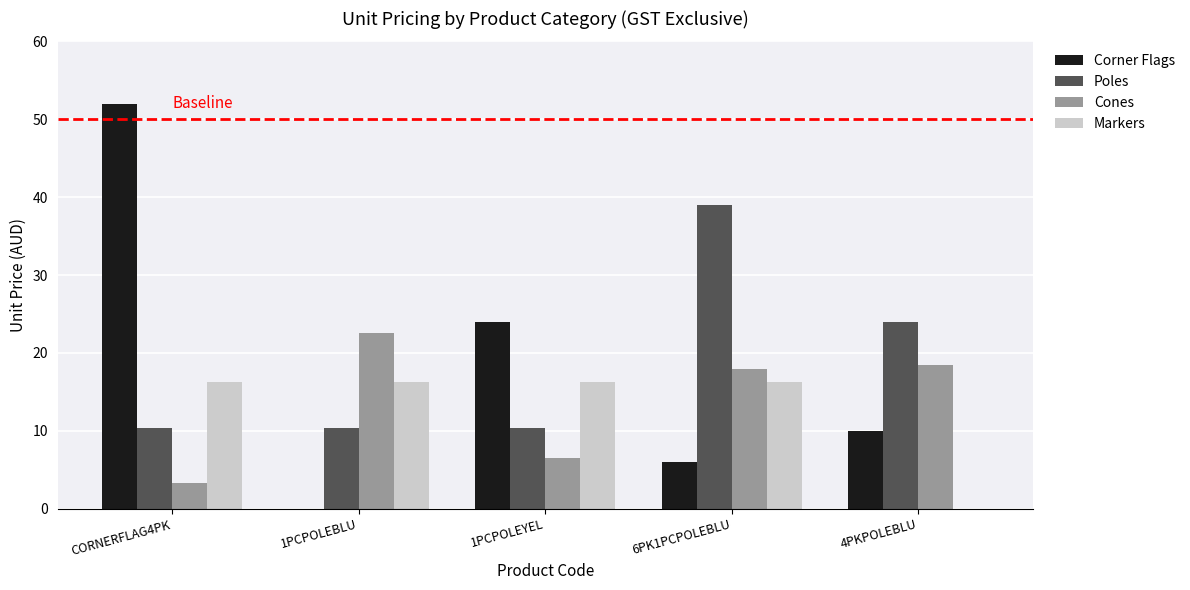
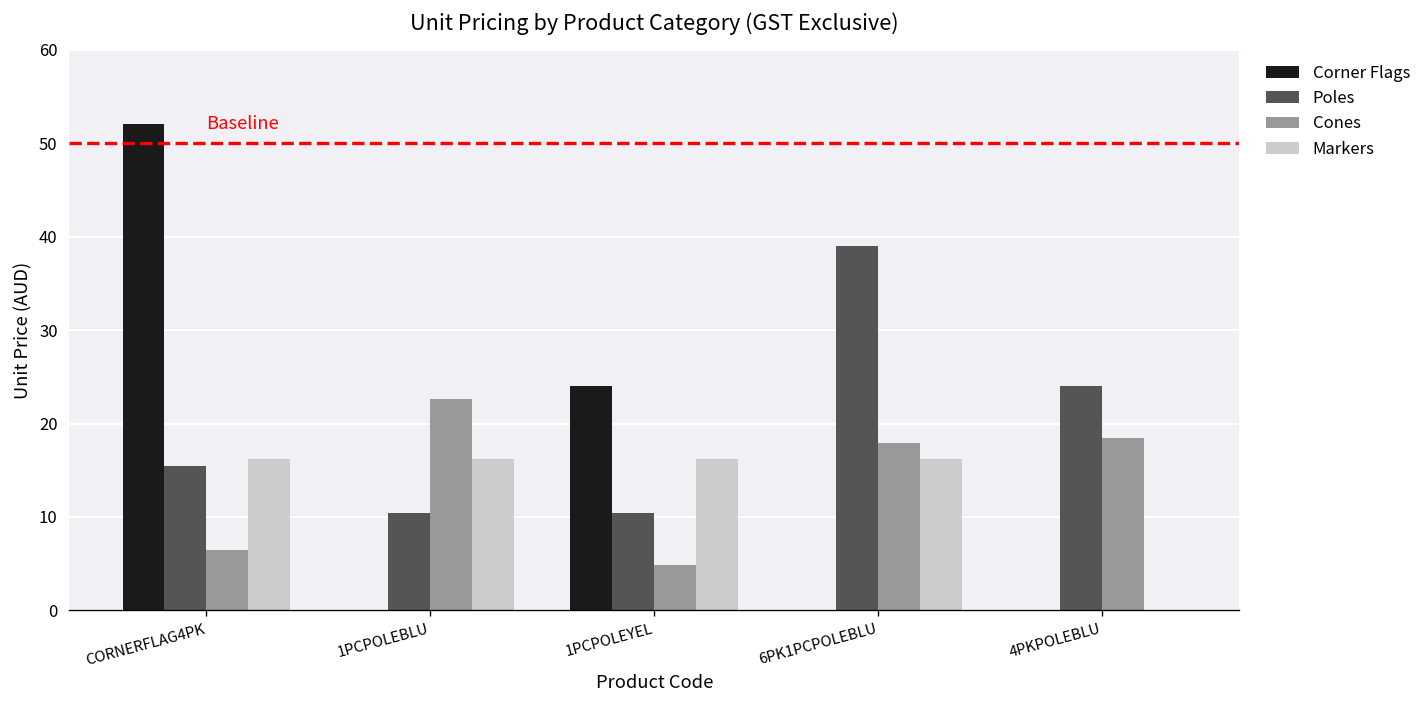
Poles, CORNERFLAG4PK: 10 -> 15
Cones, CORNERFLAG4PK: 3 -> 7
Cones, 1PCPOLEYEL: 7 -> 5
Corner Flags, 6PK1PCPOLEBLU: 6 -> 0
Corner Flags, 4PKPOLEBLU: 10 -> 0
